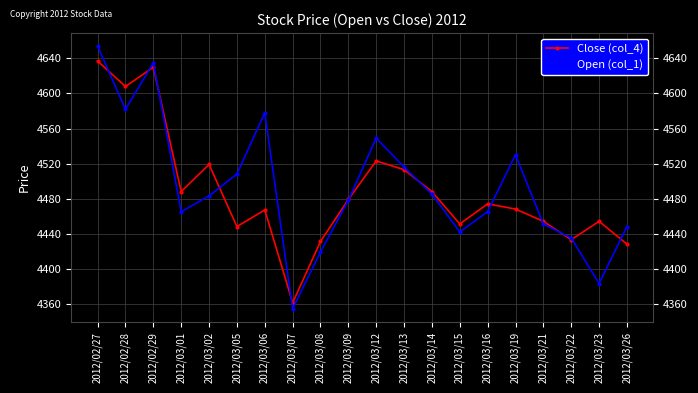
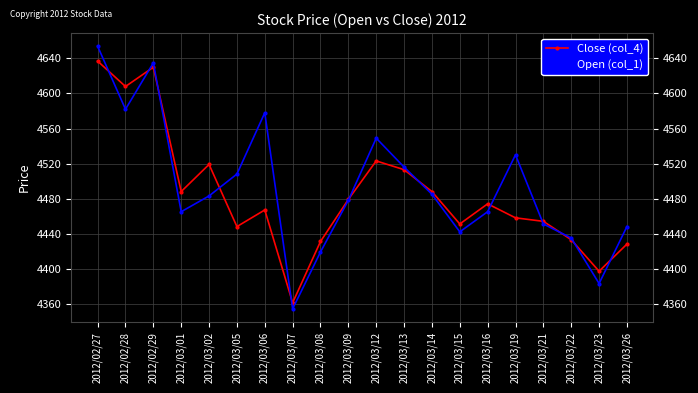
Close (col_4), 2012/03/19: 4470 -> 4460
Close (col_4), 2012/03/23: 4450 -> 4400
